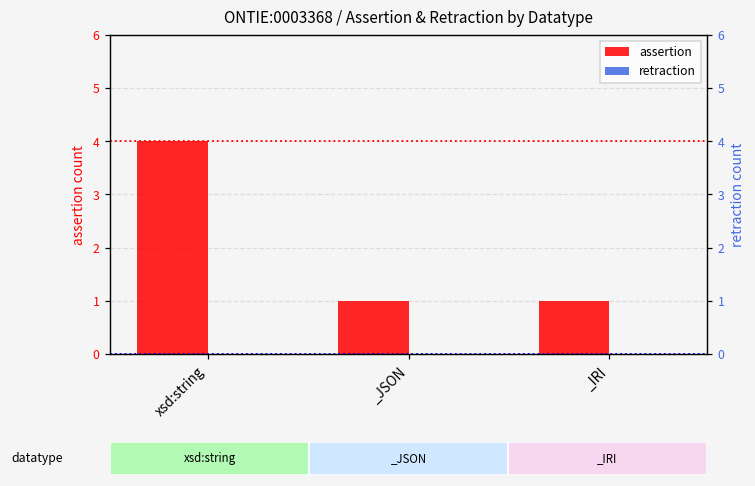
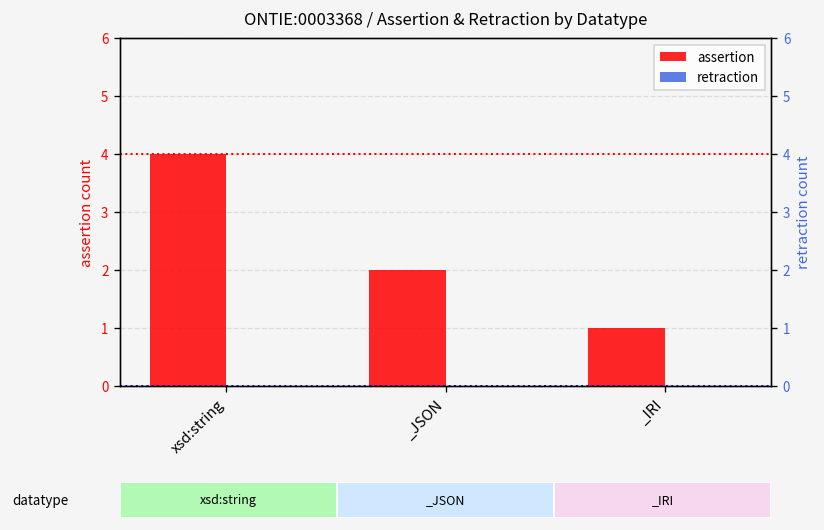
assertion, _JSON: 1 -> 2
